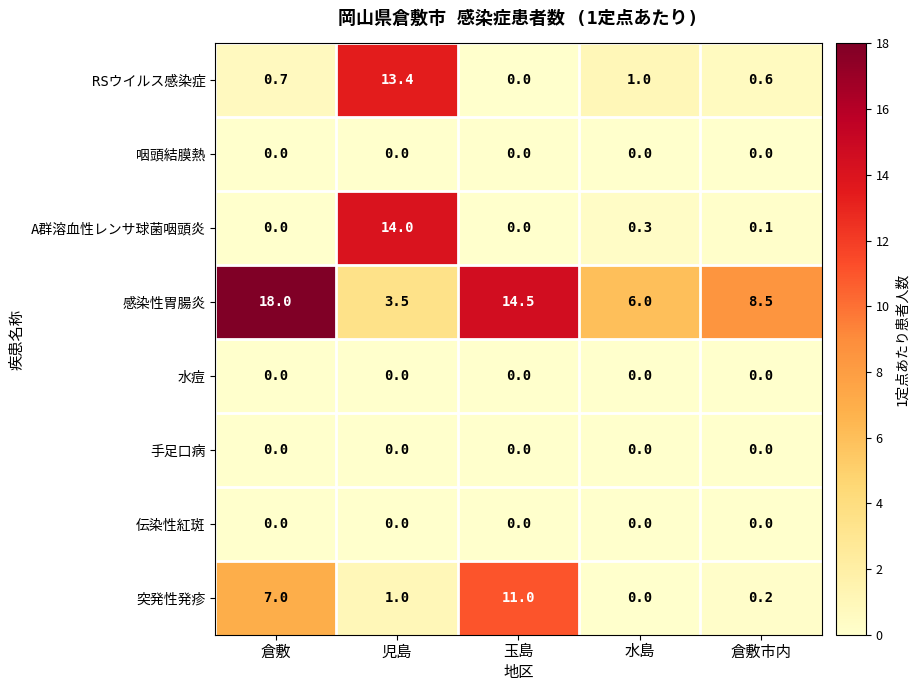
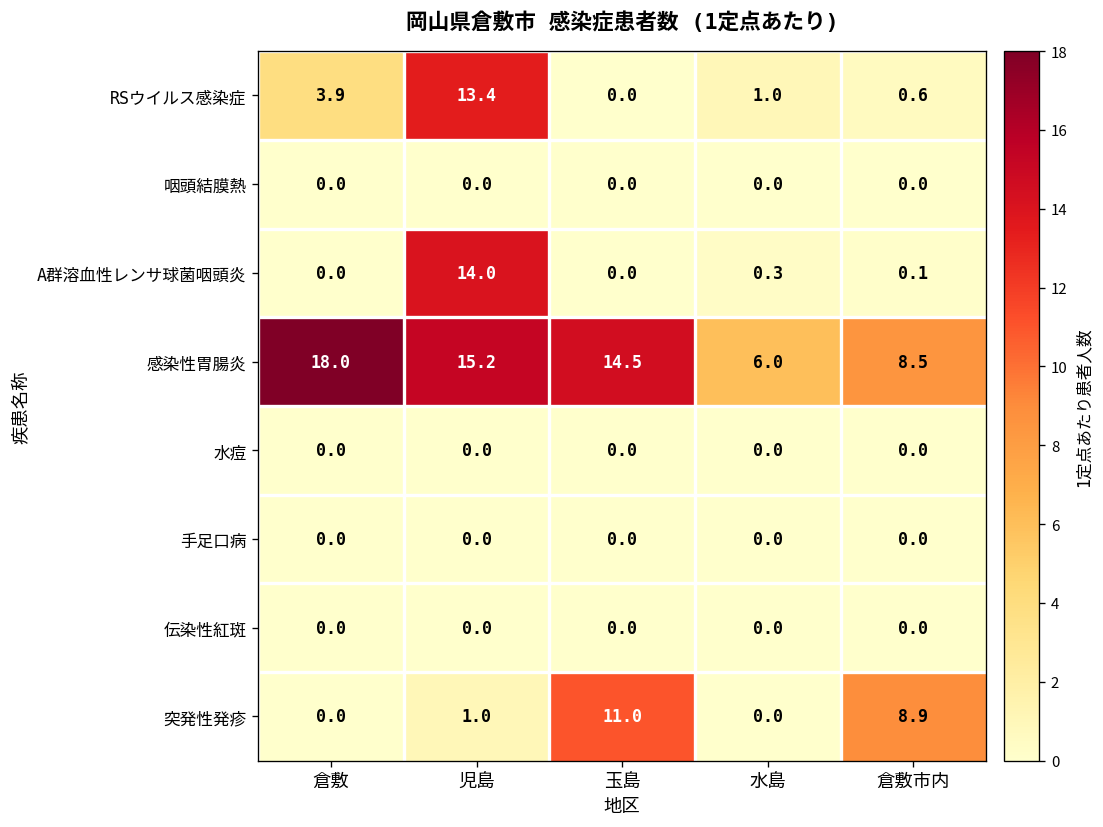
RSウイルス感染症, 倉敷: 0.7 -> 3.9
感染性胃腸炎, 児島: 3.5 -> 15.2
突発性発疹, 倉敷: 7.0 -> 0.0
突発性発疹, 倉敷市内: 0.2 -> 8.9
